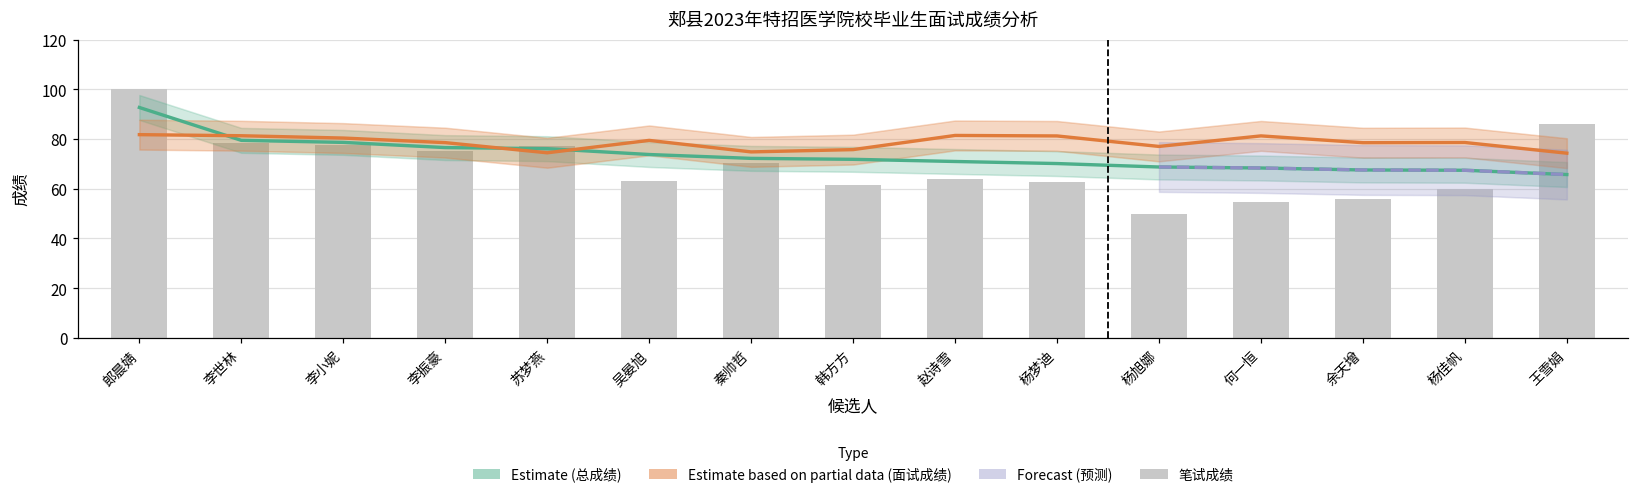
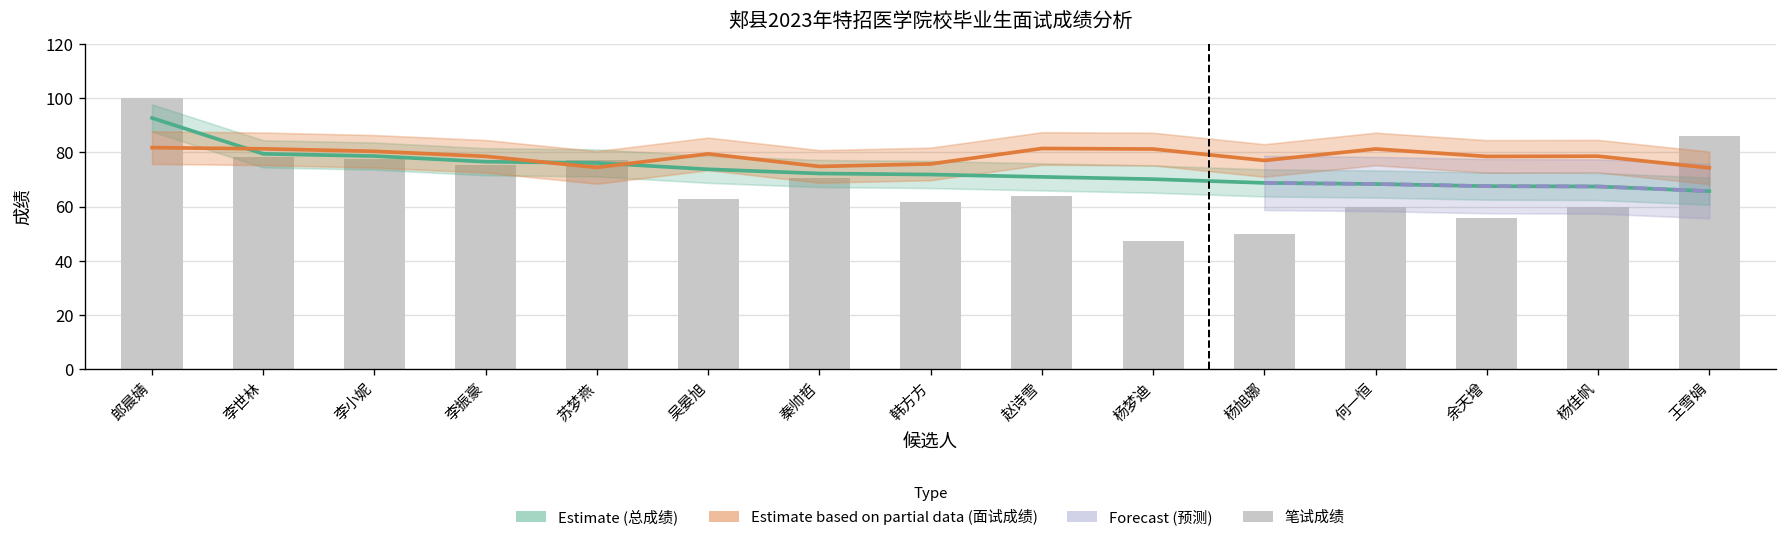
笔试成绩, 杨梦迪: 63 -> 47
笔试成绩, 何一恒: 55 -> 60
